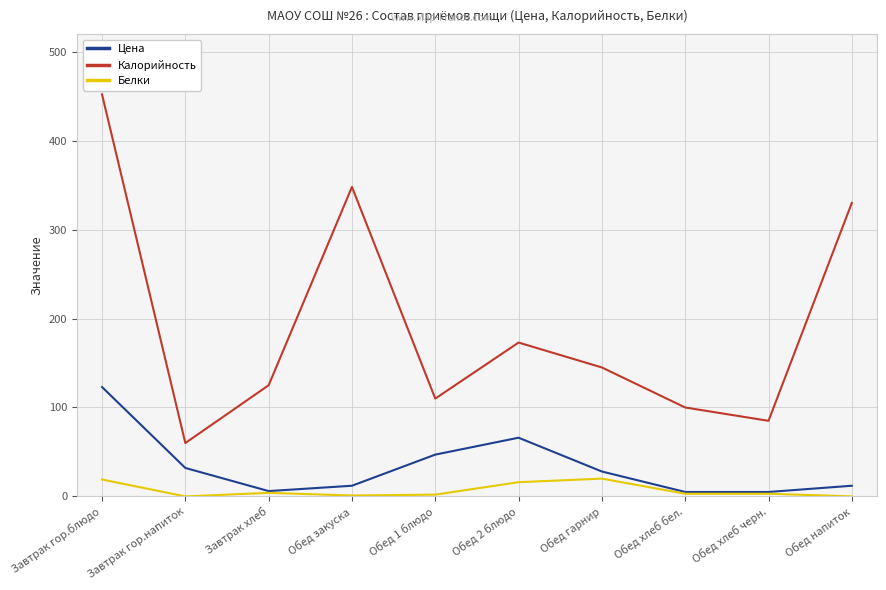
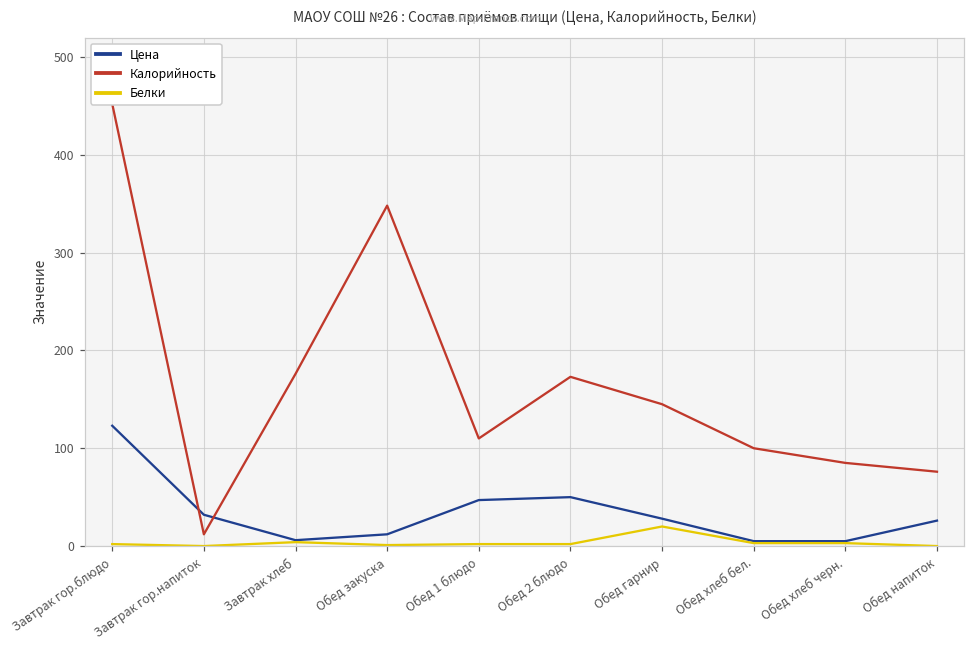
Белки, Завтрак гор.блюдо: 20 -> 0
Калорийность, Завтрак гор.напиток: 60 -> 10
Калорийность, Завтрак хлеб: 130 -> 180
Цена, Обед 2 блюдо: 70 -> 50
Белки, Обед 2 блюдо: 20 -> 0
Цена, Обед напиток: 10 -> 30
Калорийность, Обед напиток: 330 -> 80
